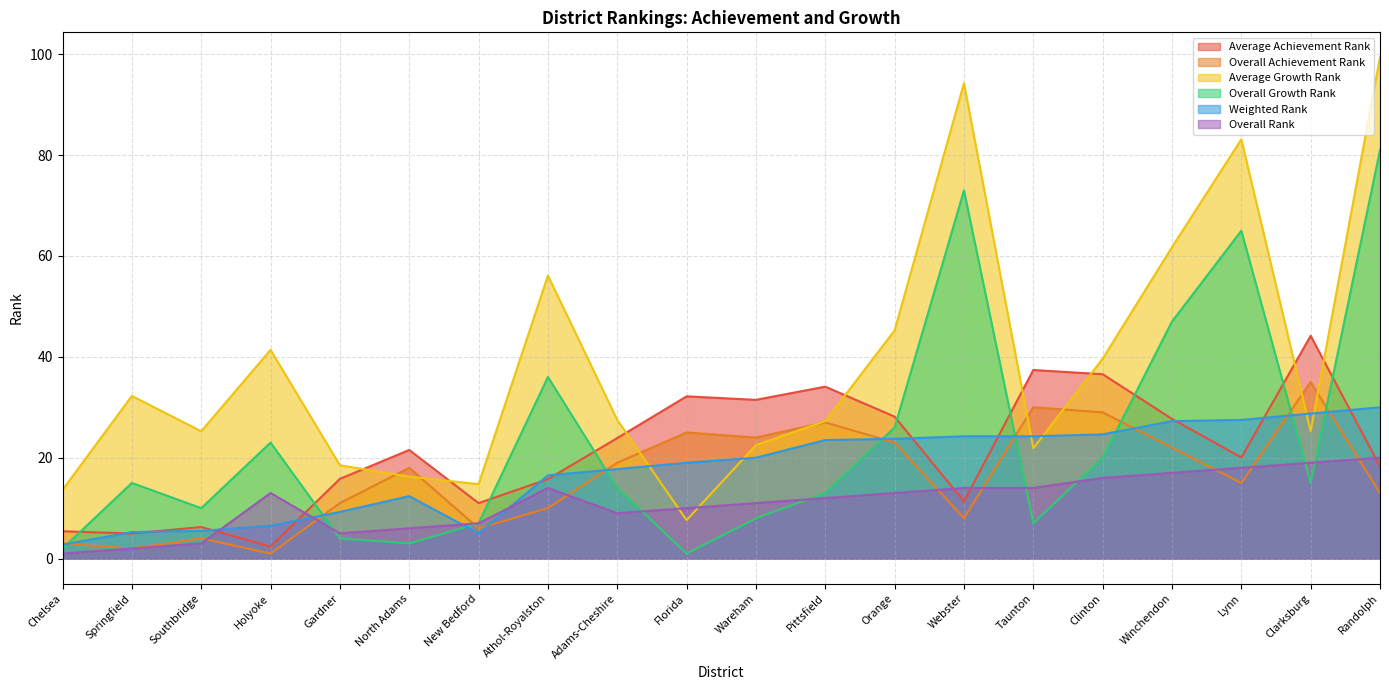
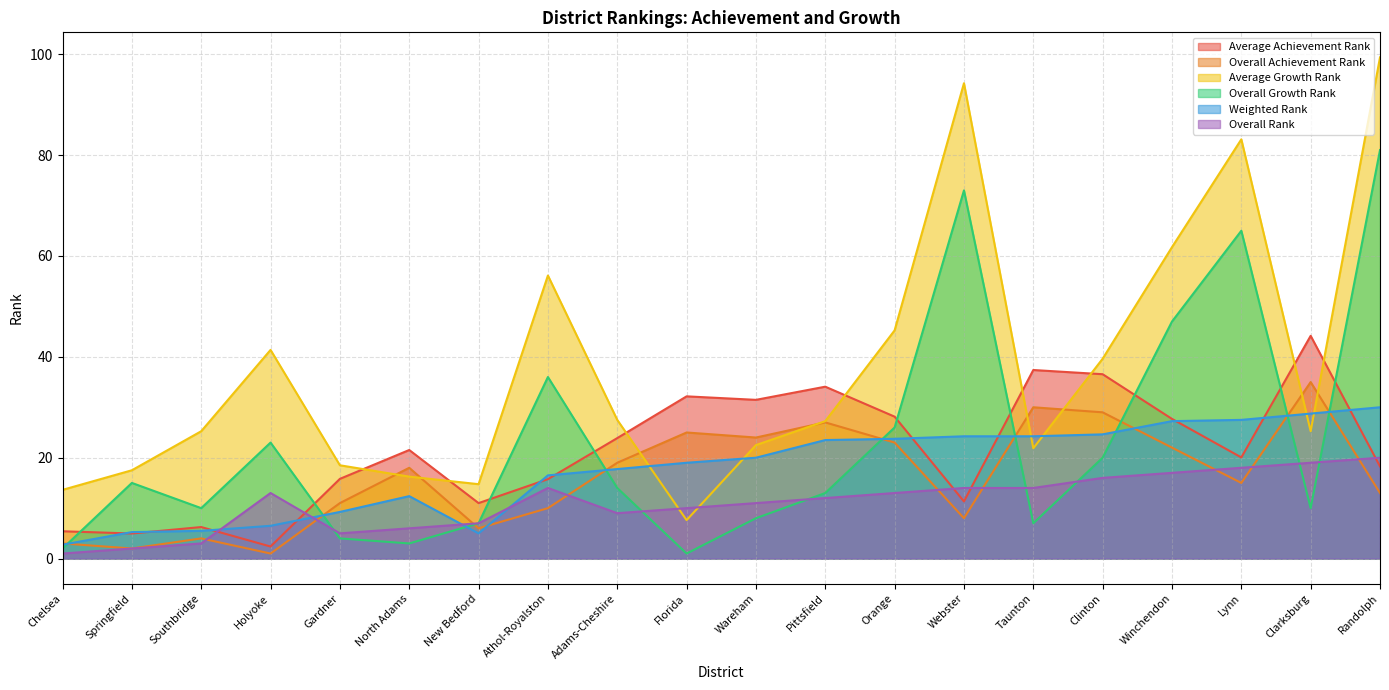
Average Growth Rank, Springfield: 32 -> 18
Overall Growth Rank, Clarksburg: 15 -> 10
